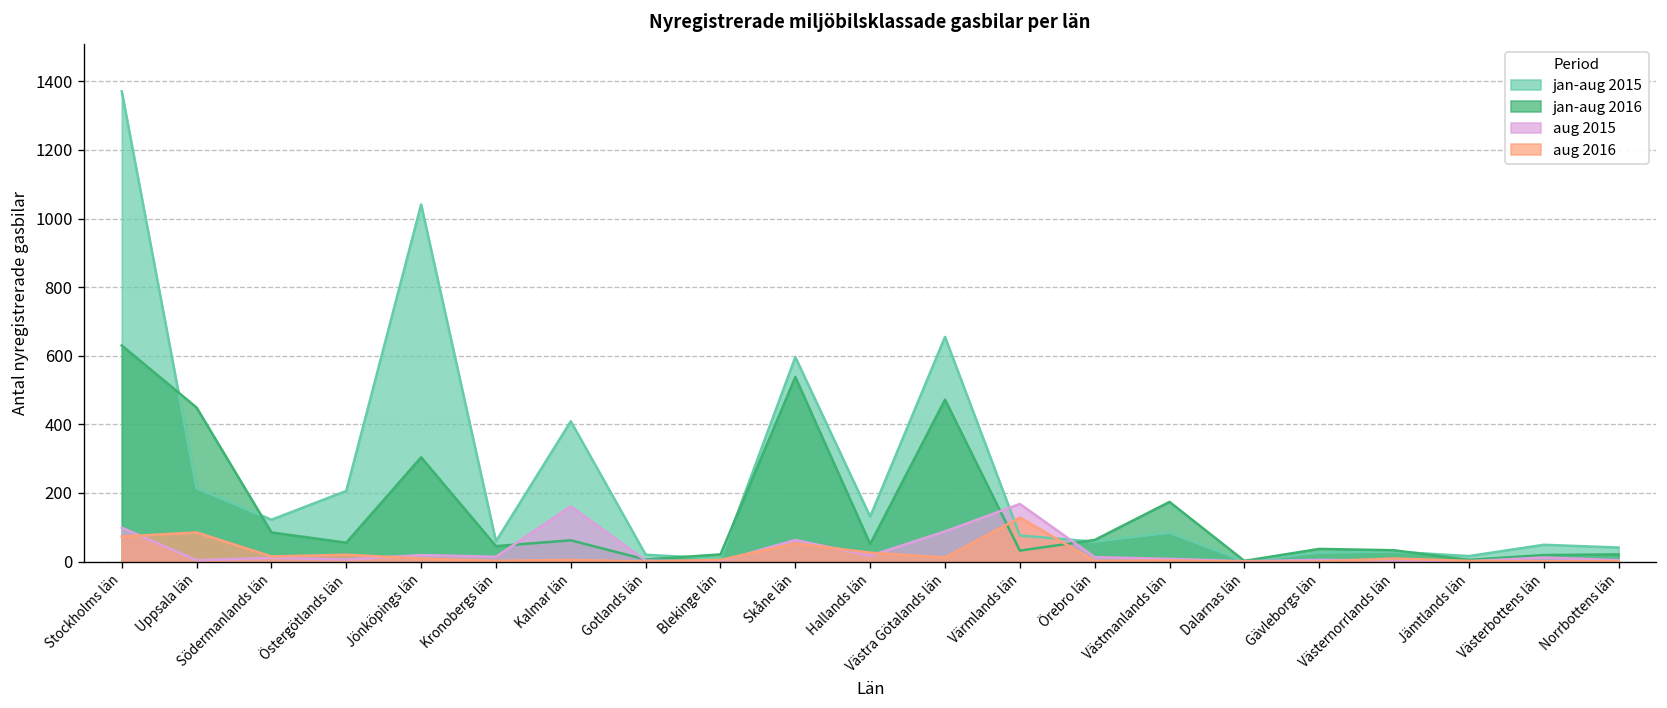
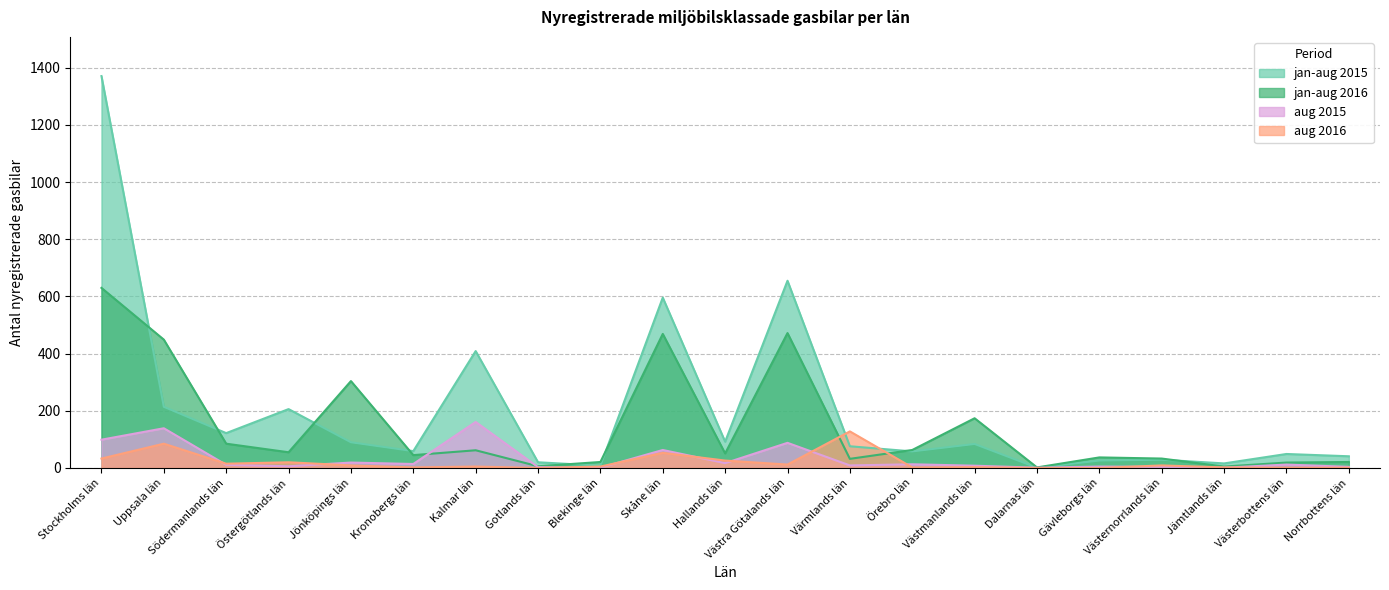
aug 2016, Stockholms län: 70 -> 30
aug 2015, Uppsala län: 0 -> 140
jan-aug 2015, Jönköpings län: 1040 -> 90
jan-aug 2016, Skåne län: 540 -> 470
jan-aug 2015, Hallands län: 130 -> 90
aug 2015, Värmlands län: 170 -> 10
